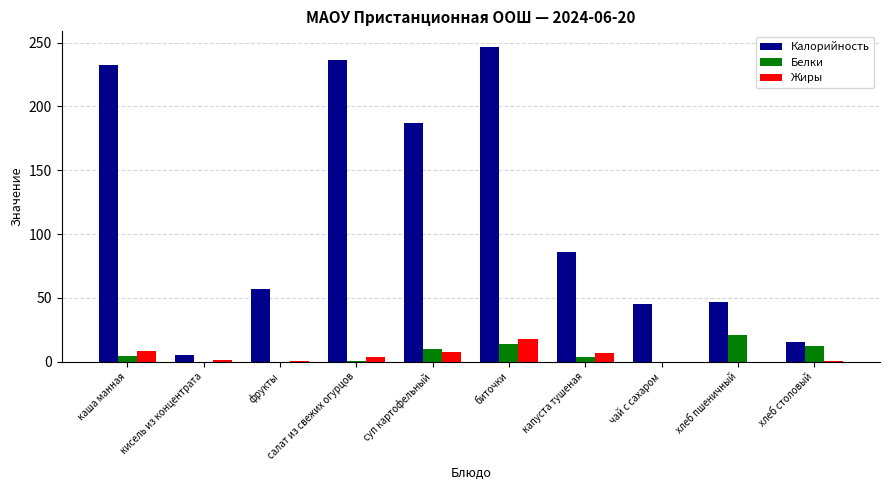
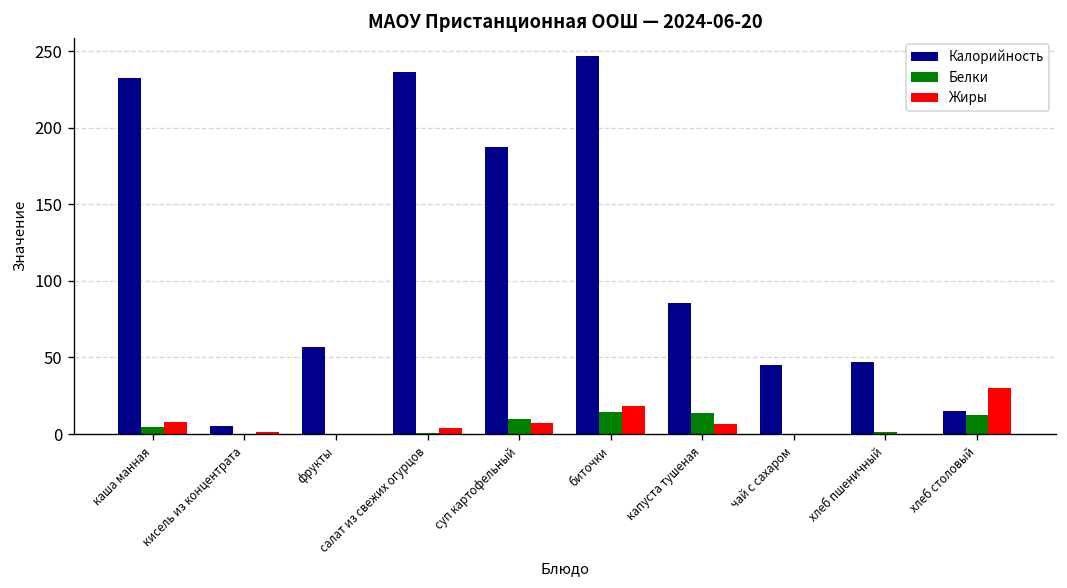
Белки, капуста тушеная: 4 -> 14
Белки, хлеб пшеничный: 21 -> 2
Жиры, хлеб столовый: 0 -> 30
